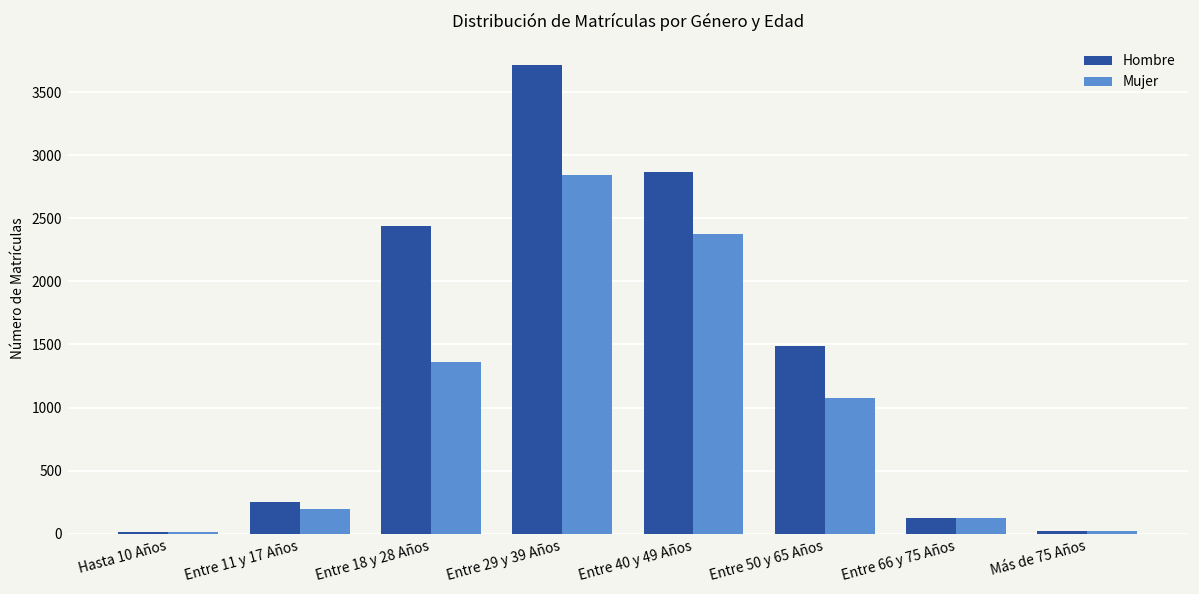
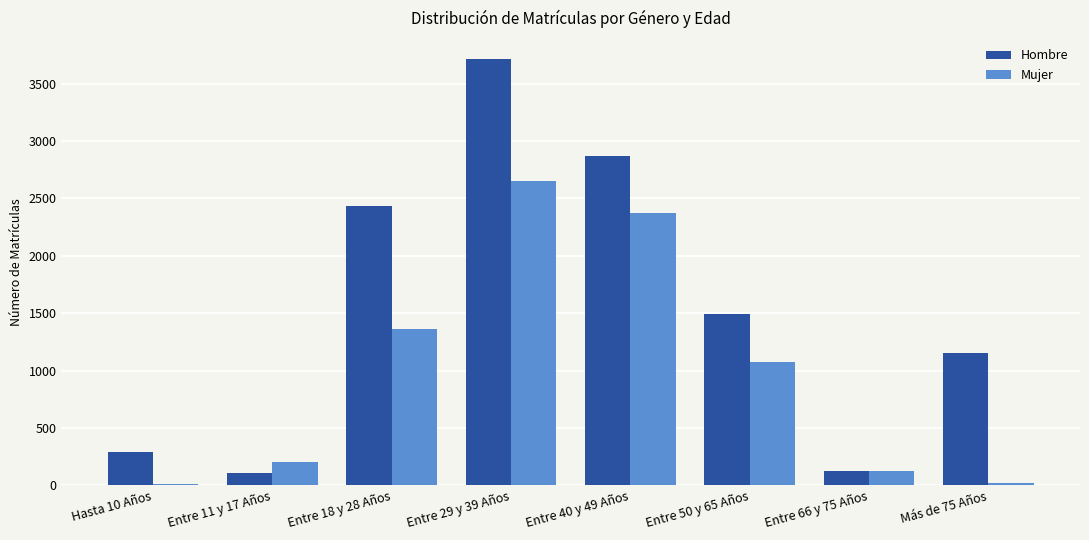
Hombre, Hasta 10 Años: 20 -> 290
Hombre, Entre 11 y 17 Años: 250 -> 110
Mujer, Entre 29 y 39 Años: 2840 -> 2650
Hombre, Más de 75 Años: 20 -> 1160
